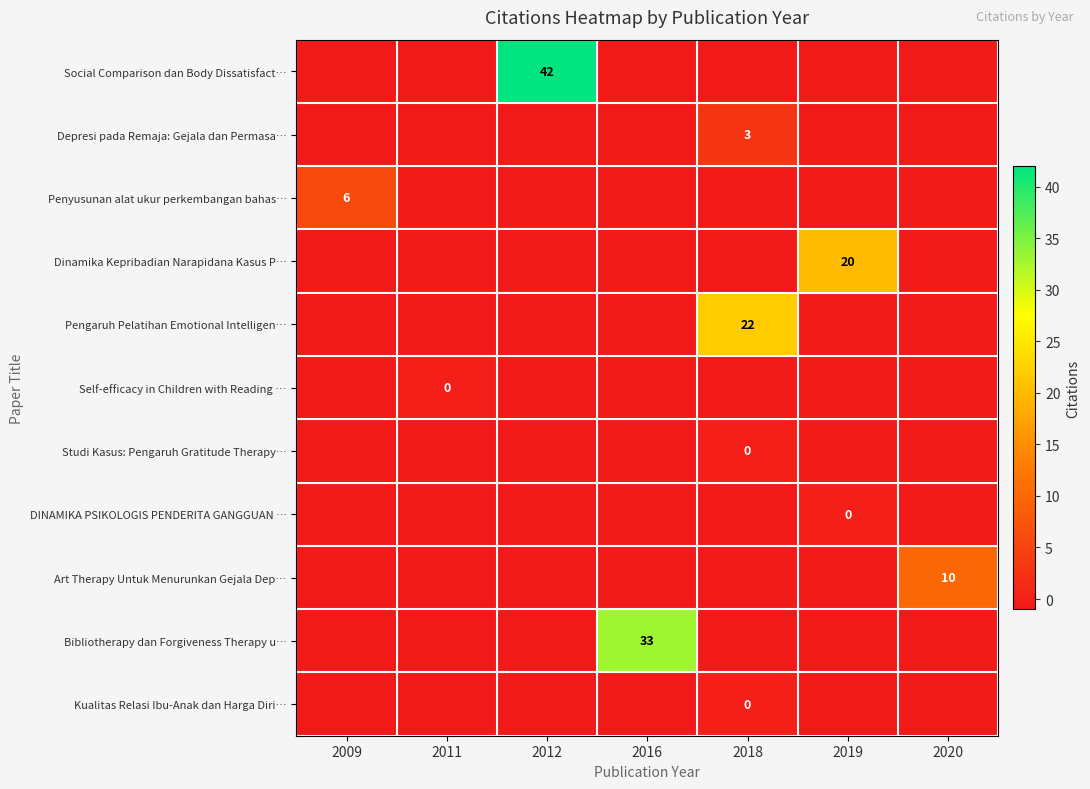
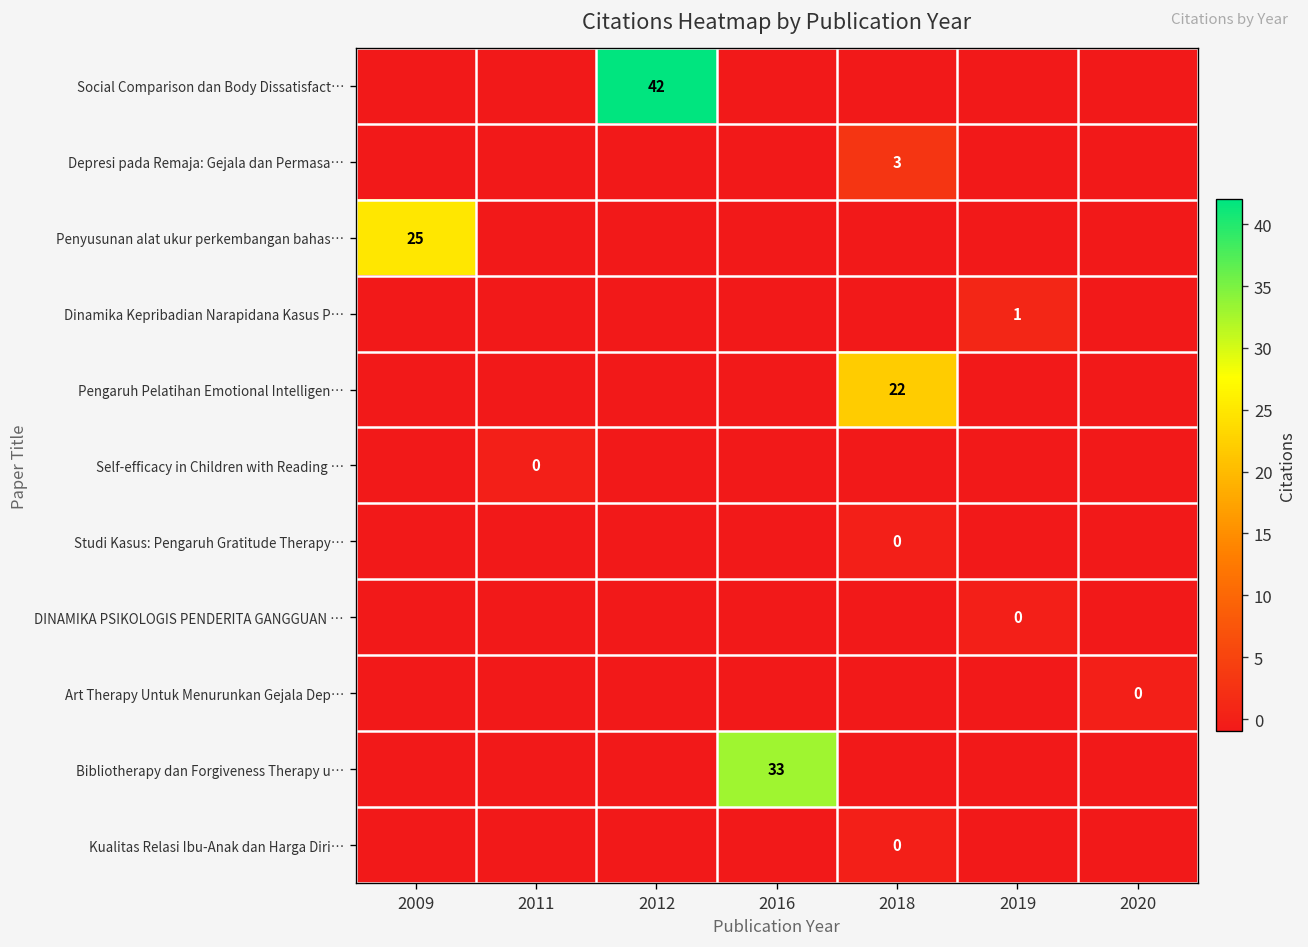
Penyusunan alat ukur perkembangan bahas…, 2009: 6 -> 25
Dinamika Kepribadian Narapidana Kasus P…, 2019: 20 -> 1
Art Therapy Untuk Menurunkan Gejala Dep…, 2020: 10 -> 0
